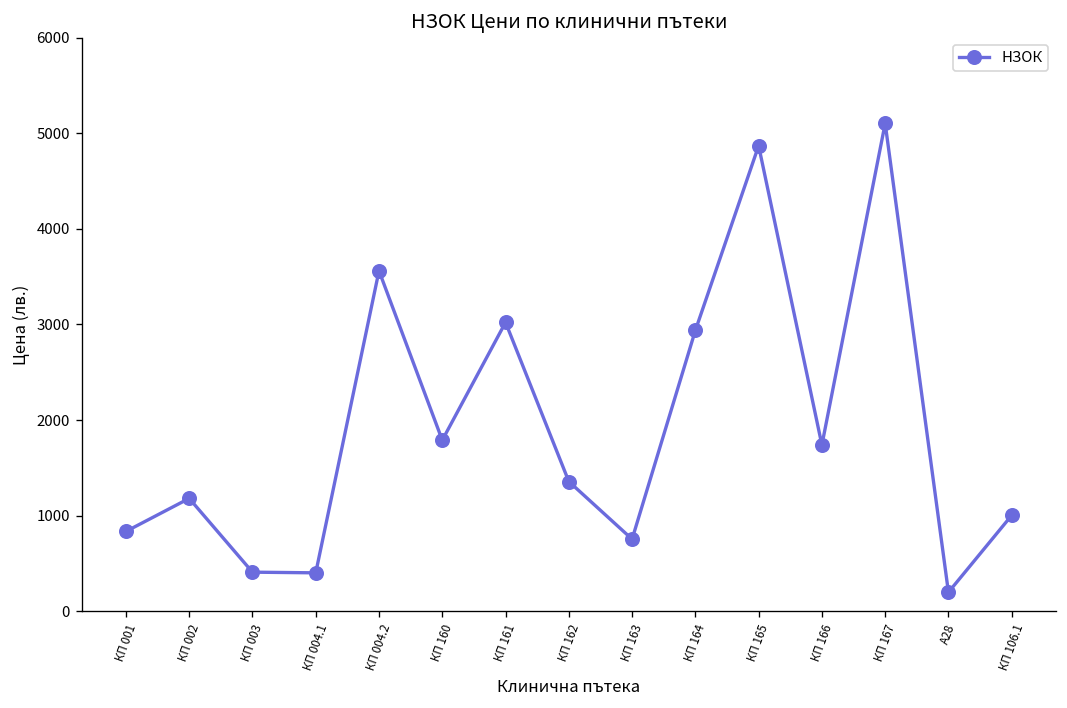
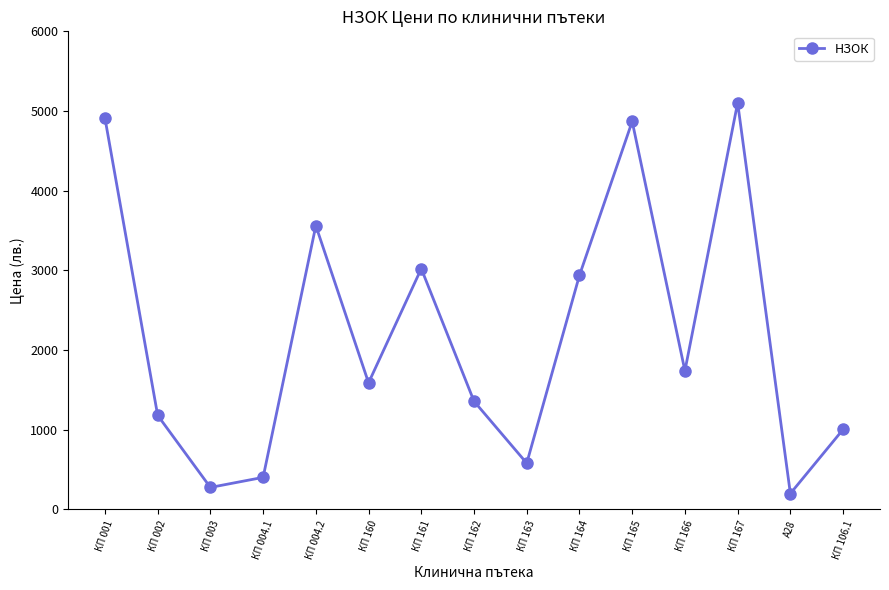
КП 001: 800 -> 4900
КП 003: 400 -> 300
КП 160: 1800 -> 1600
КП 163: 800 -> 600
